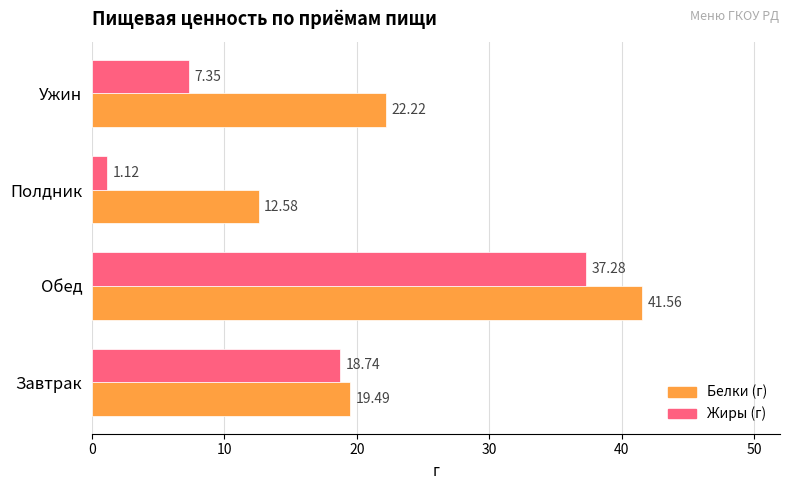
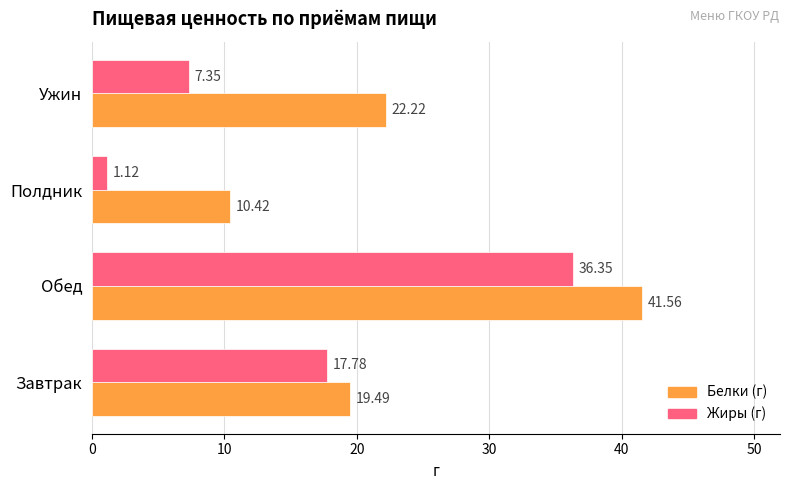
Белки (г), Полдник: 12.58 -> 10.42
Жиры (г), Обед: 37.28 -> 36.35
Жиры (г), Завтрак: 18.74 -> 17.78
